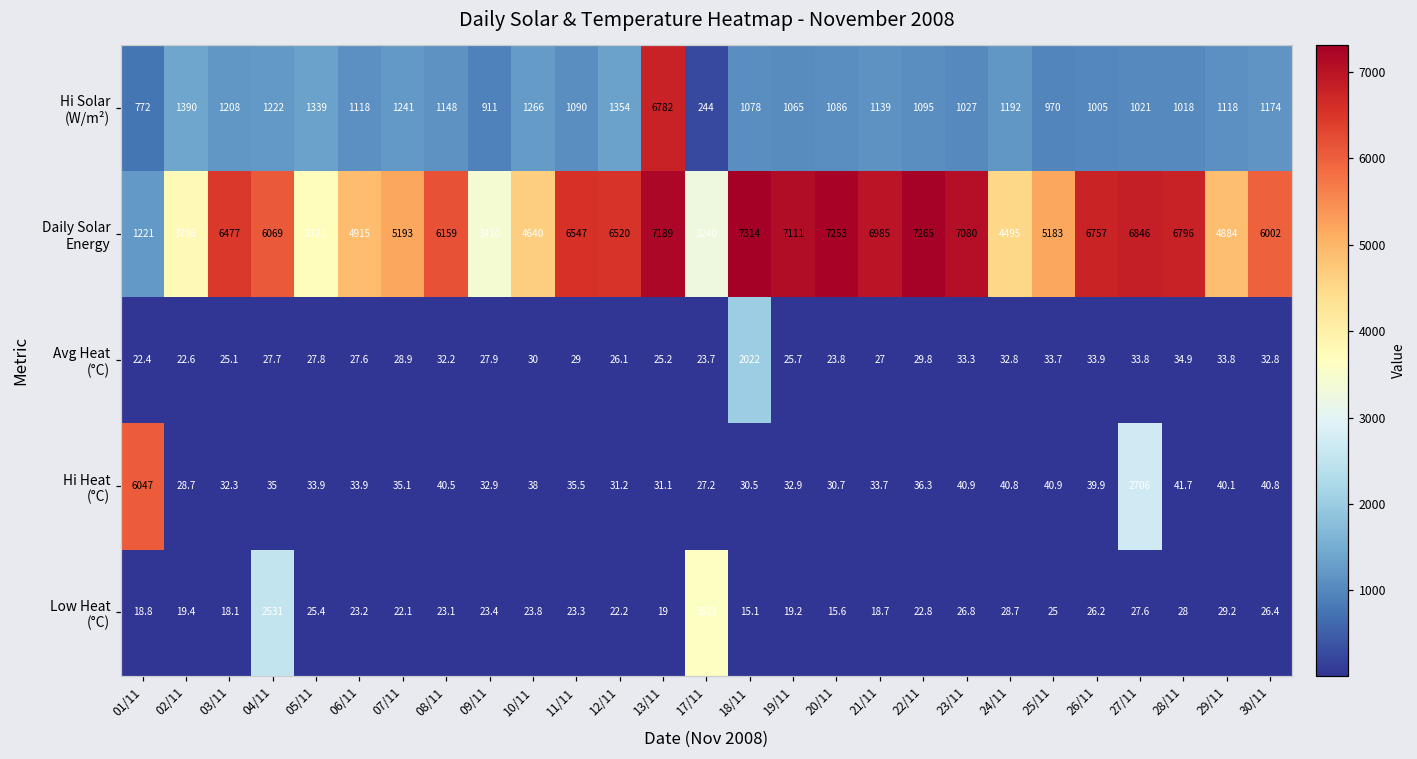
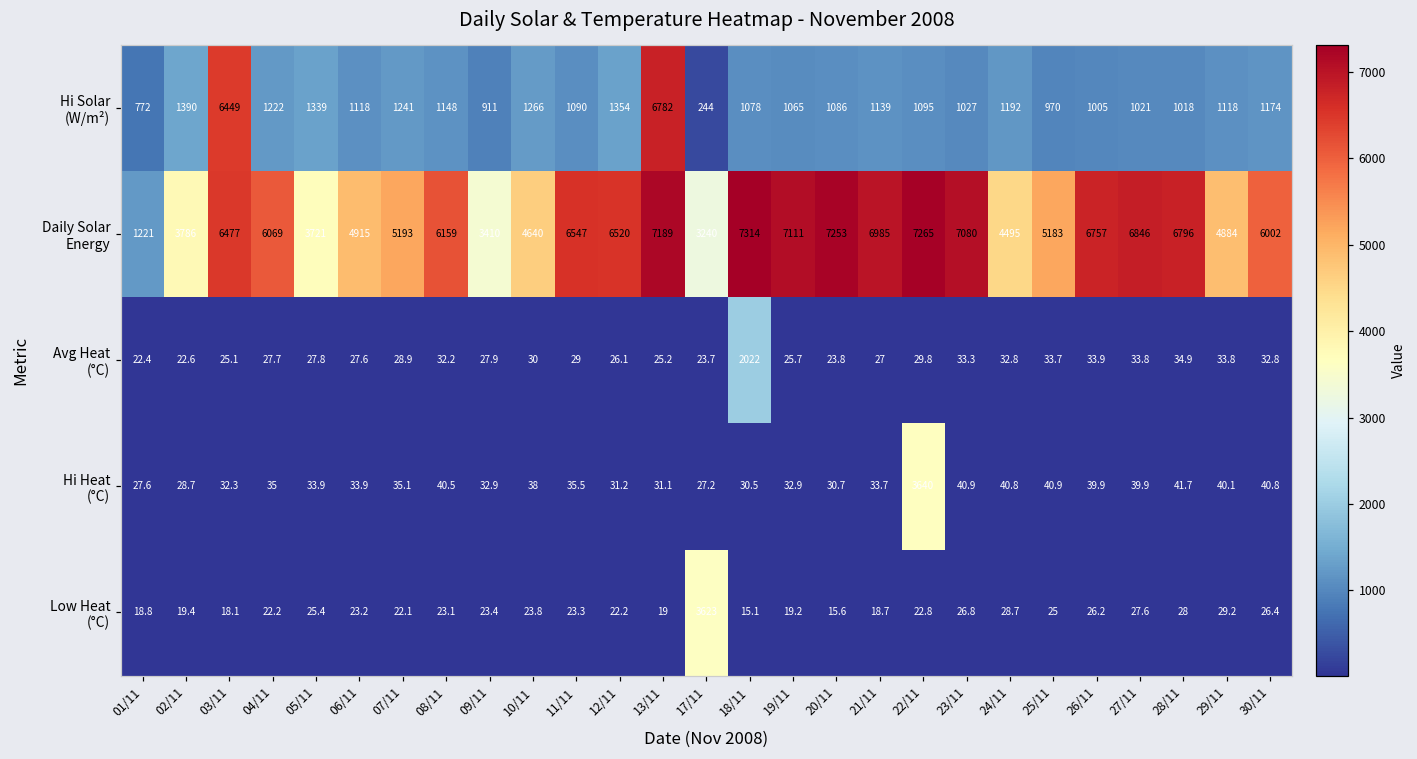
Hi Solar (W/m²), 03/11: 1208 -> 6449
Hi Heat (°C), 01/11: 6047 -> 27.6
Hi Heat (°C), 22/11: 36.3 -> 3640
Hi Heat (°C), 27/11: 2706 -> 39.9
Low Heat (°C), 04/11: 2531 -> 22.2
